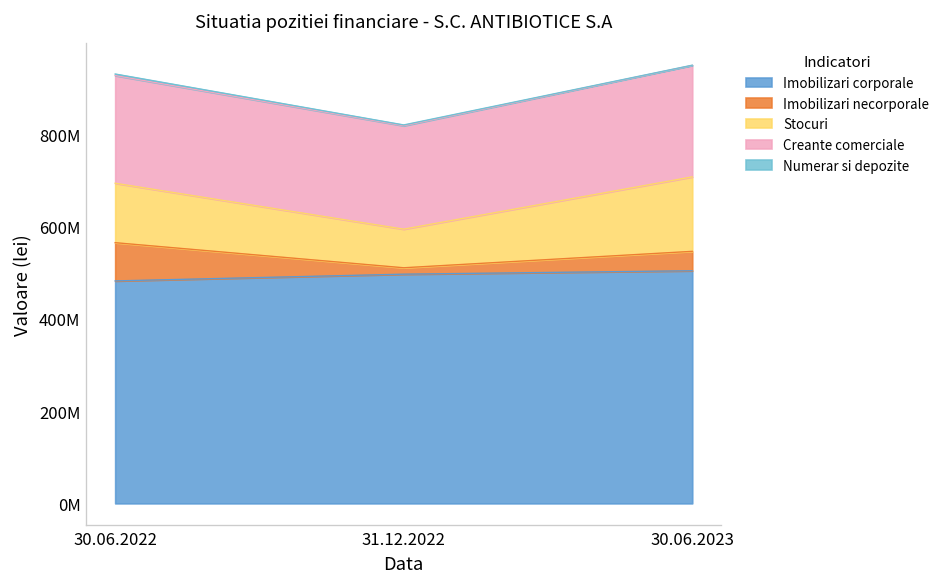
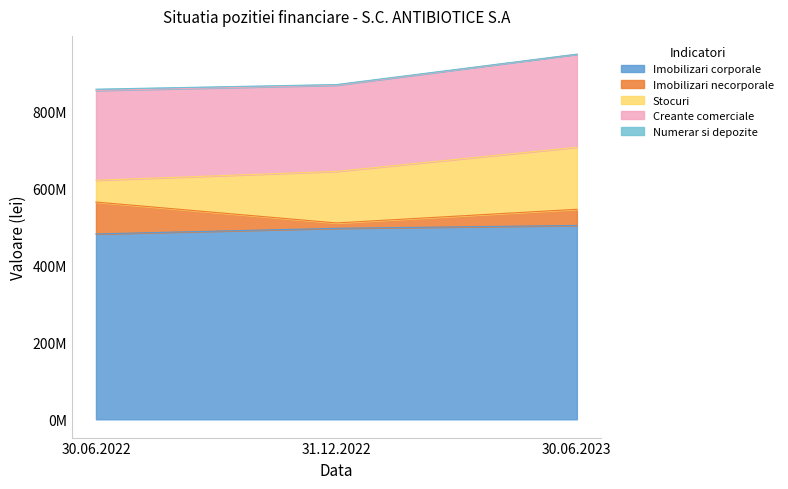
Stocuri, 30.06.2022: 130000000 -> 60000000
Stocuri, 31.12.2022: 80000000 -> 130000000
